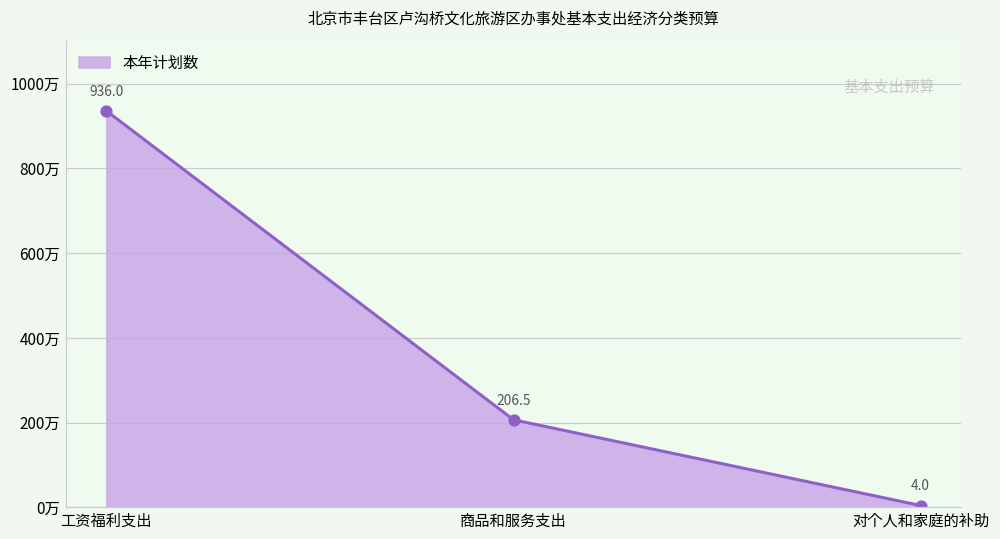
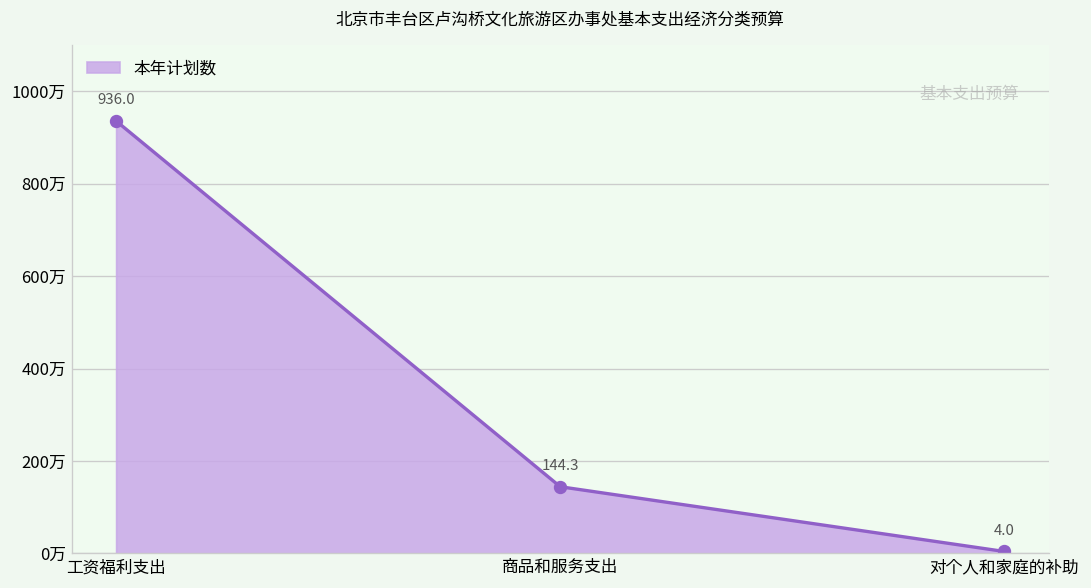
商品和服务支出: 206.5 -> 144.3
